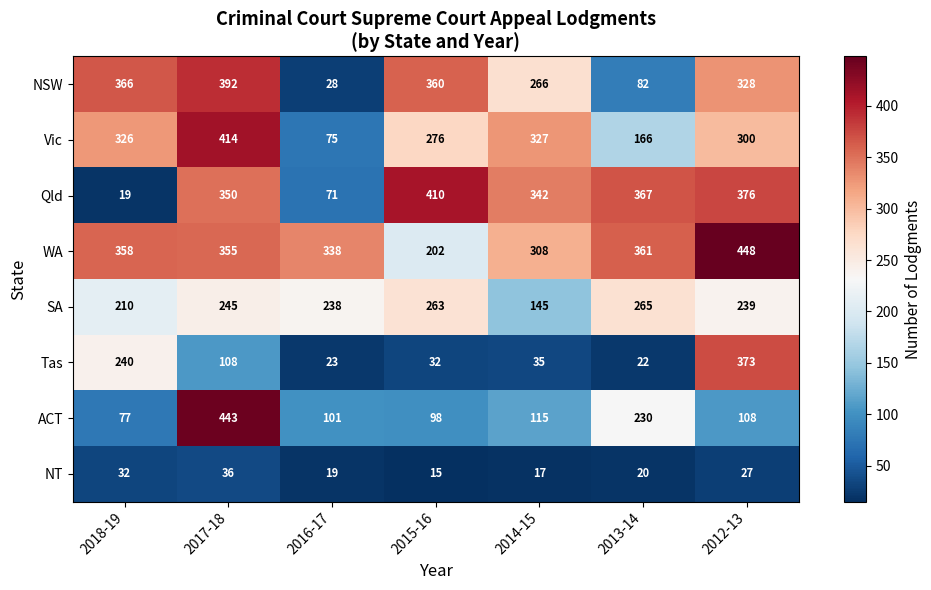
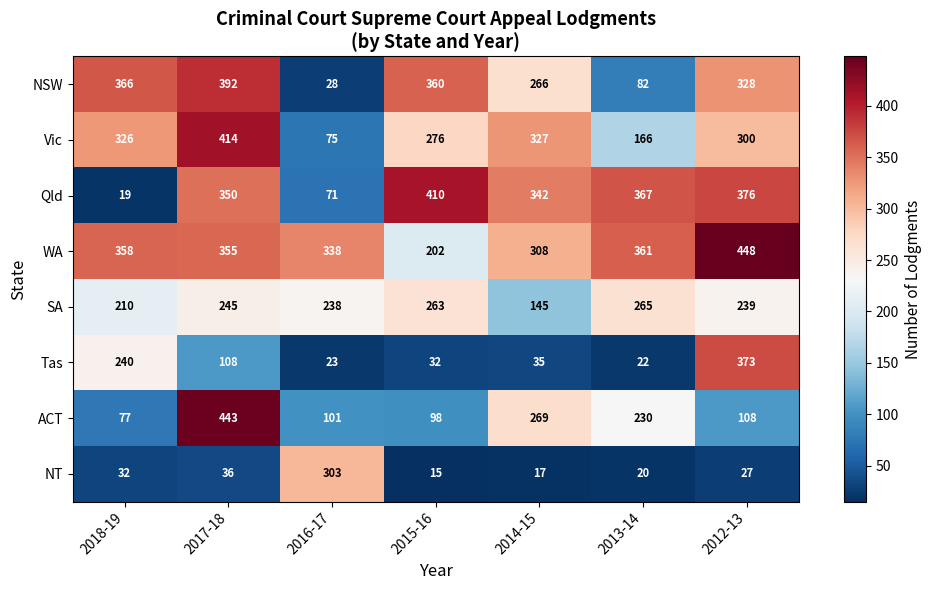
ACT, 2014-15: 115 -> 269
NT, 2016-17: 19 -> 303
